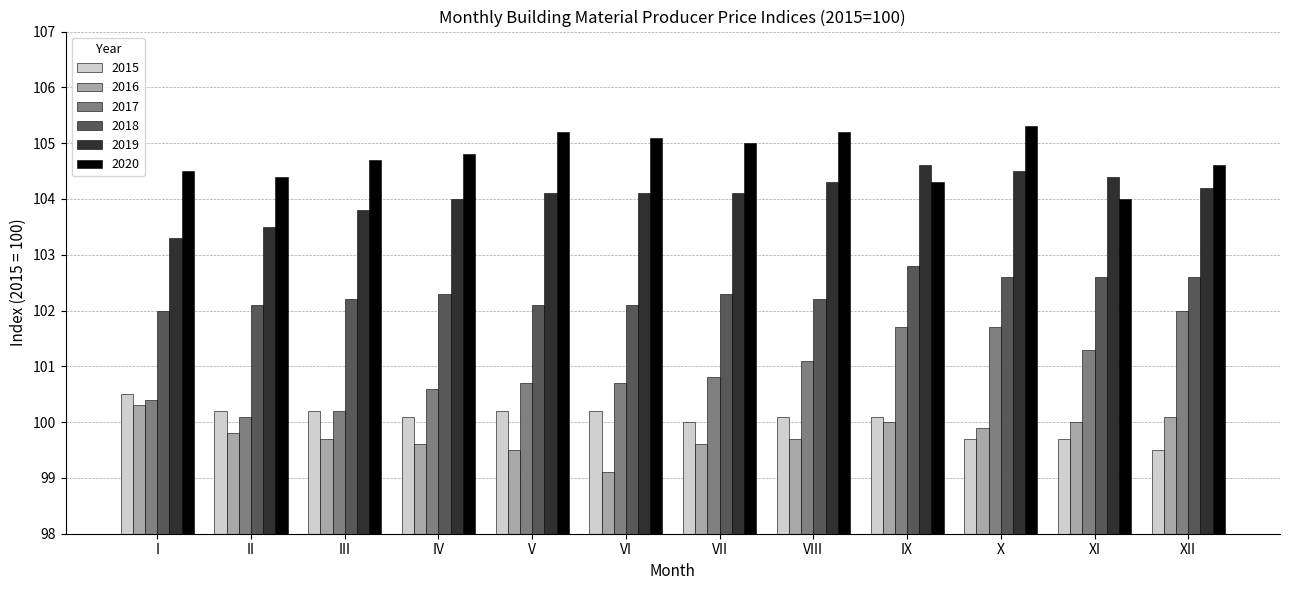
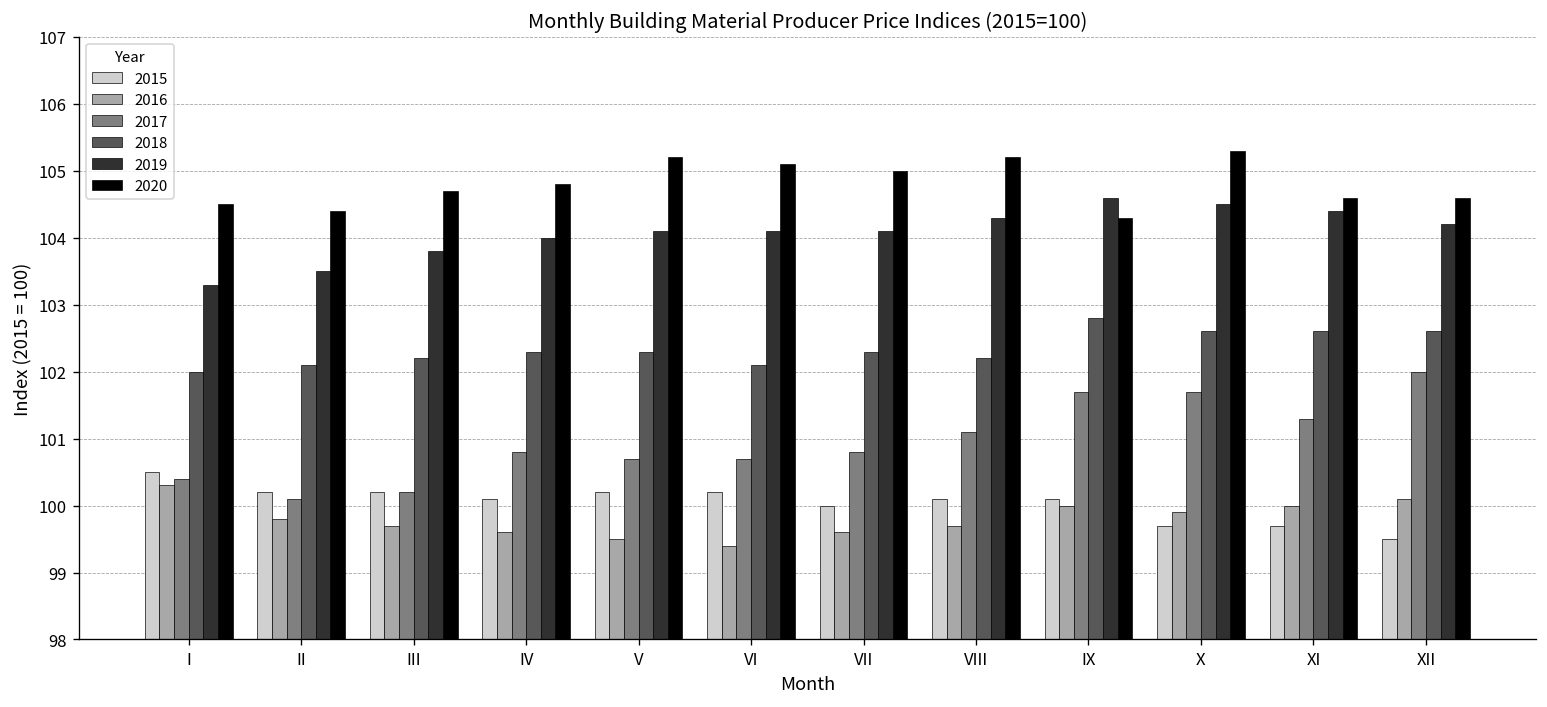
2017, IV: 100.6 -> 100.8
2018, V: 102.1 -> 102.3
2016, VI: 99.1 -> 99.4
2020, XI: 104.0 -> 104.6
